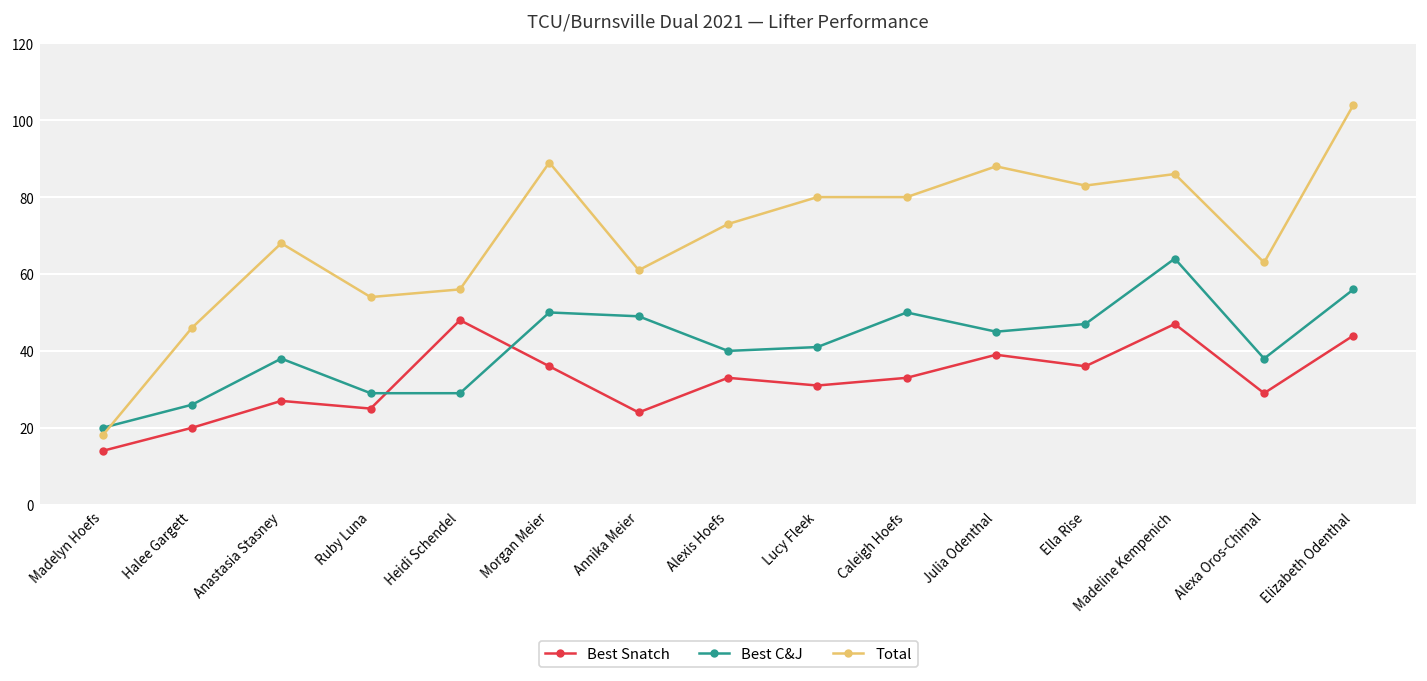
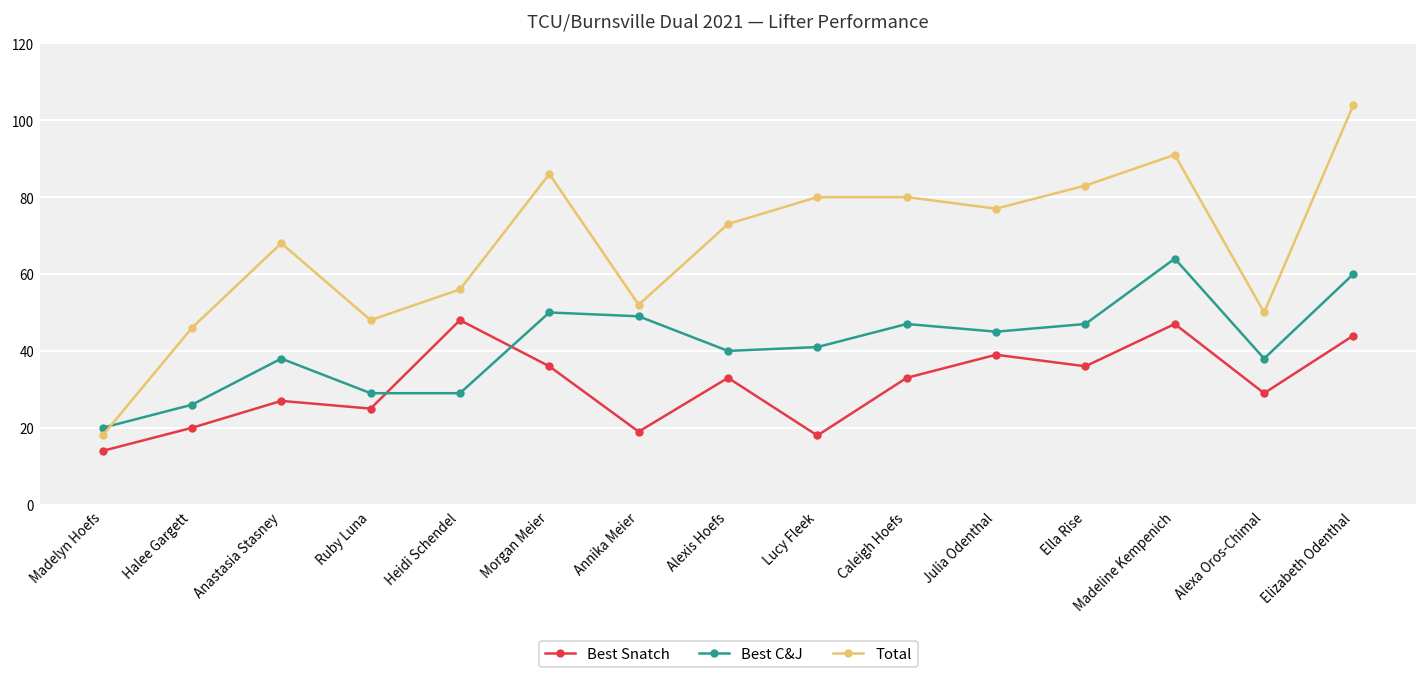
Total, Ruby Luna: 54 -> 48
Total, Morgan Meier: 89 -> 86
Best Snatch, Annika Meier: 24 -> 19
Total, Annika Meier: 61 -> 52
Best Snatch, Lucy Fleek: 31 -> 18
Best C&J, Caleigh Hoefs: 50 -> 47
Total, Julia Odenthal: 88 -> 77
Total, Madeline Kempenich: 86 -> 91
Total, Alexa Oros-Chimal: 63 -> 50
Best C&J, Elizabeth Odenthal: 56 -> 60
